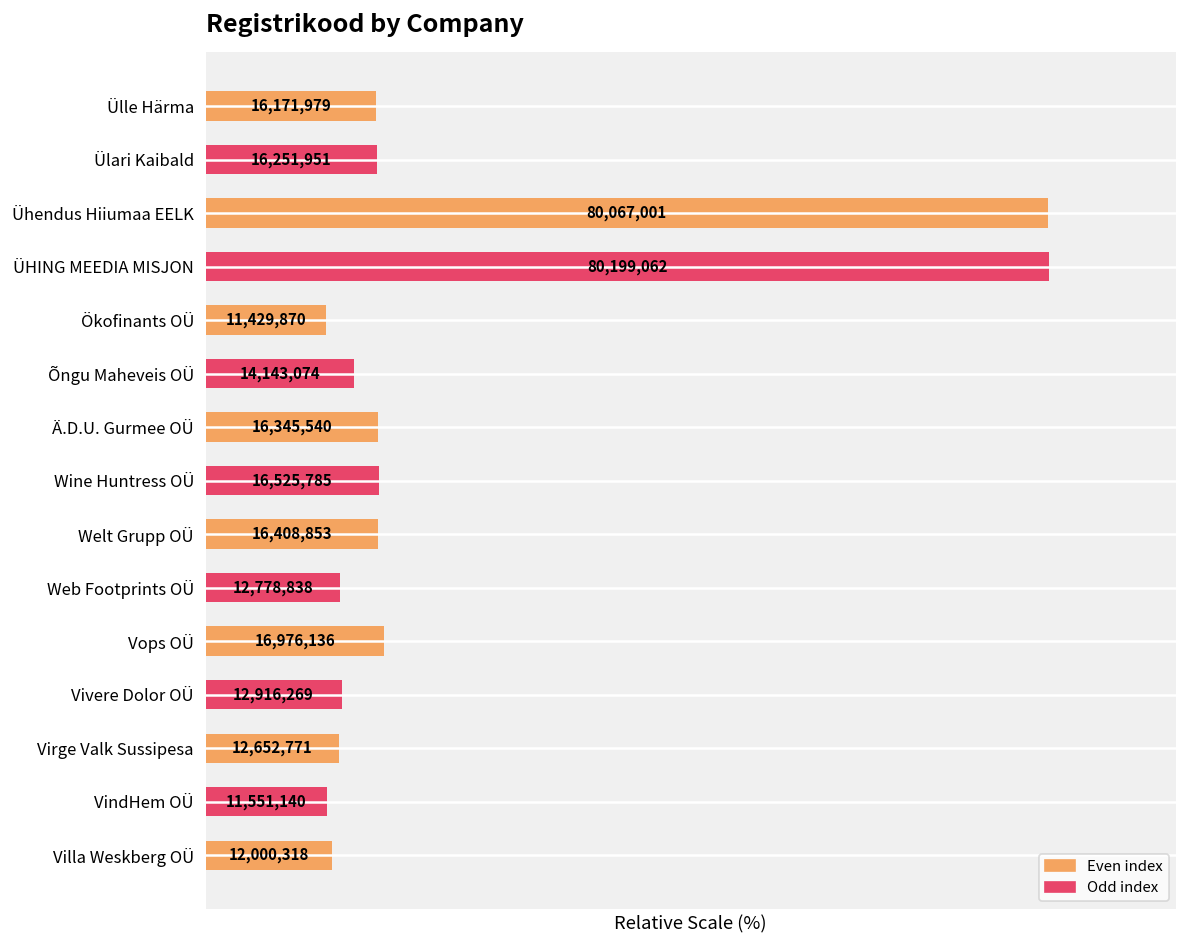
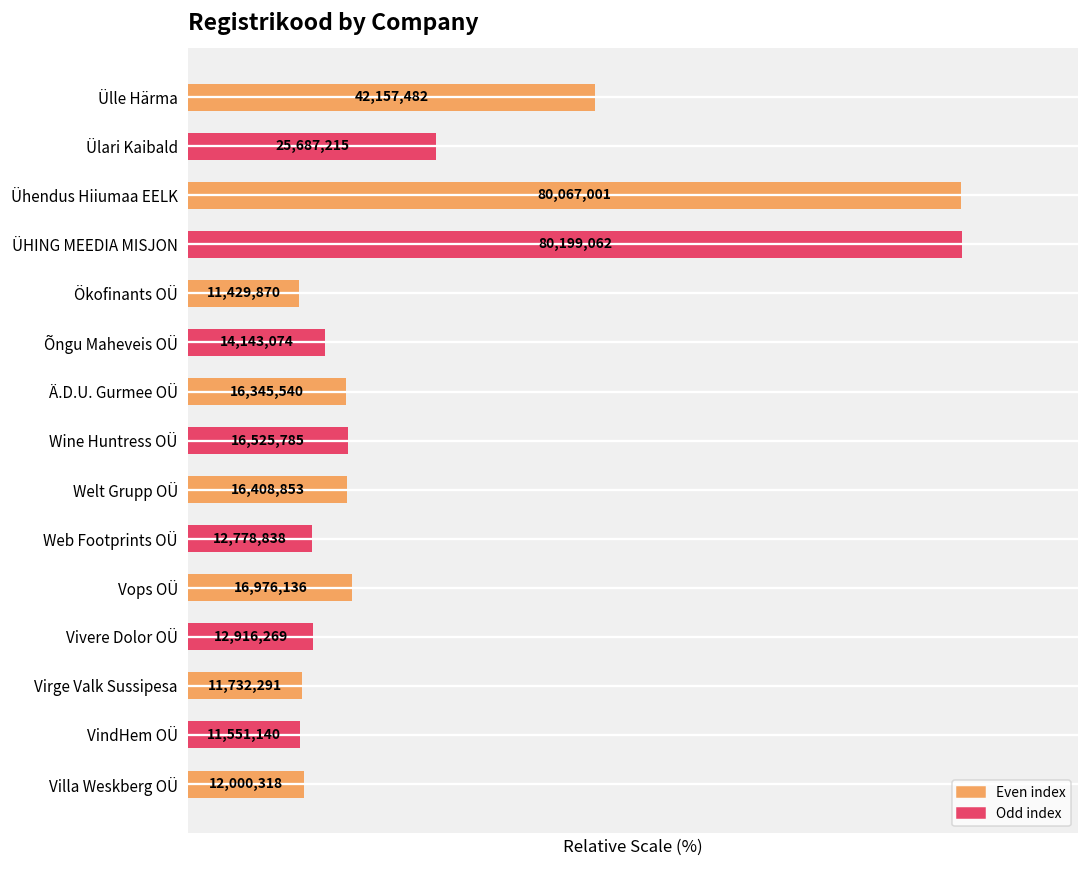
Ülle Härma: 16,171,979 -> 42,157,482
Ülari Kaibald: 16,251,951 -> 25,687,215
Virge Valk Sussipesa: 12,652,771 -> 11,732,291
